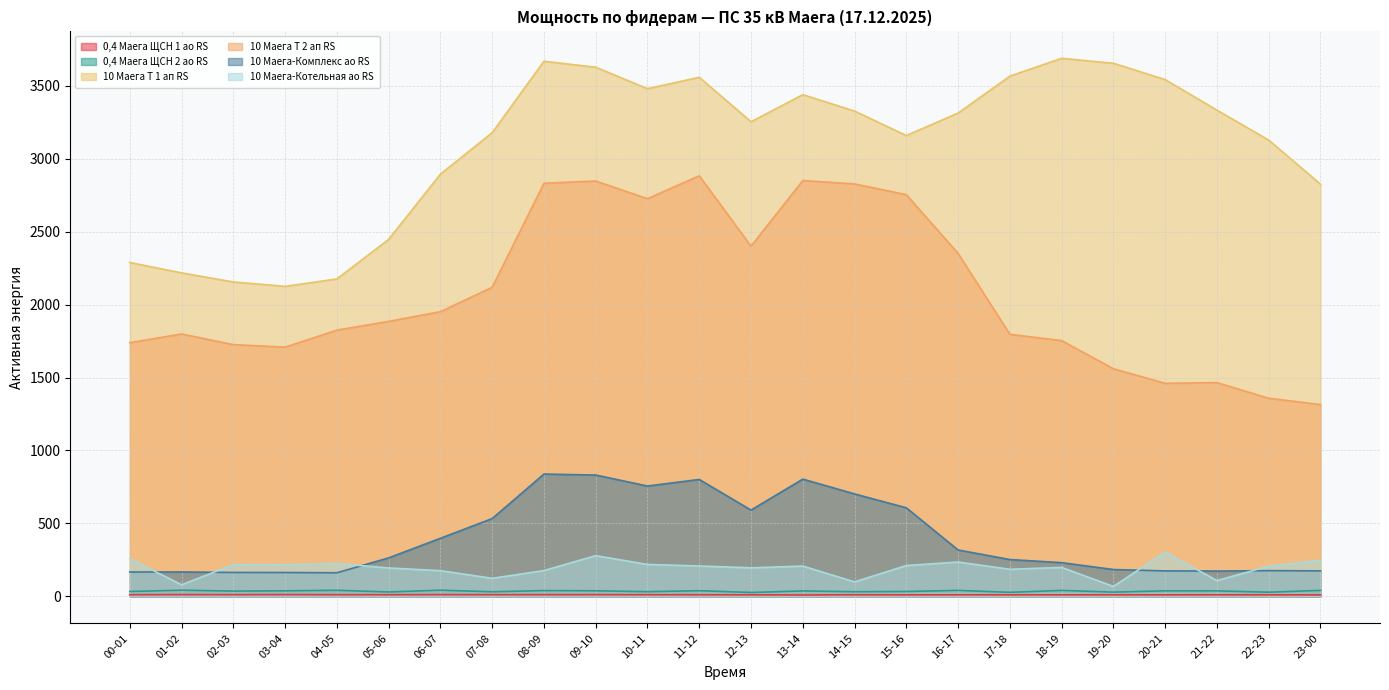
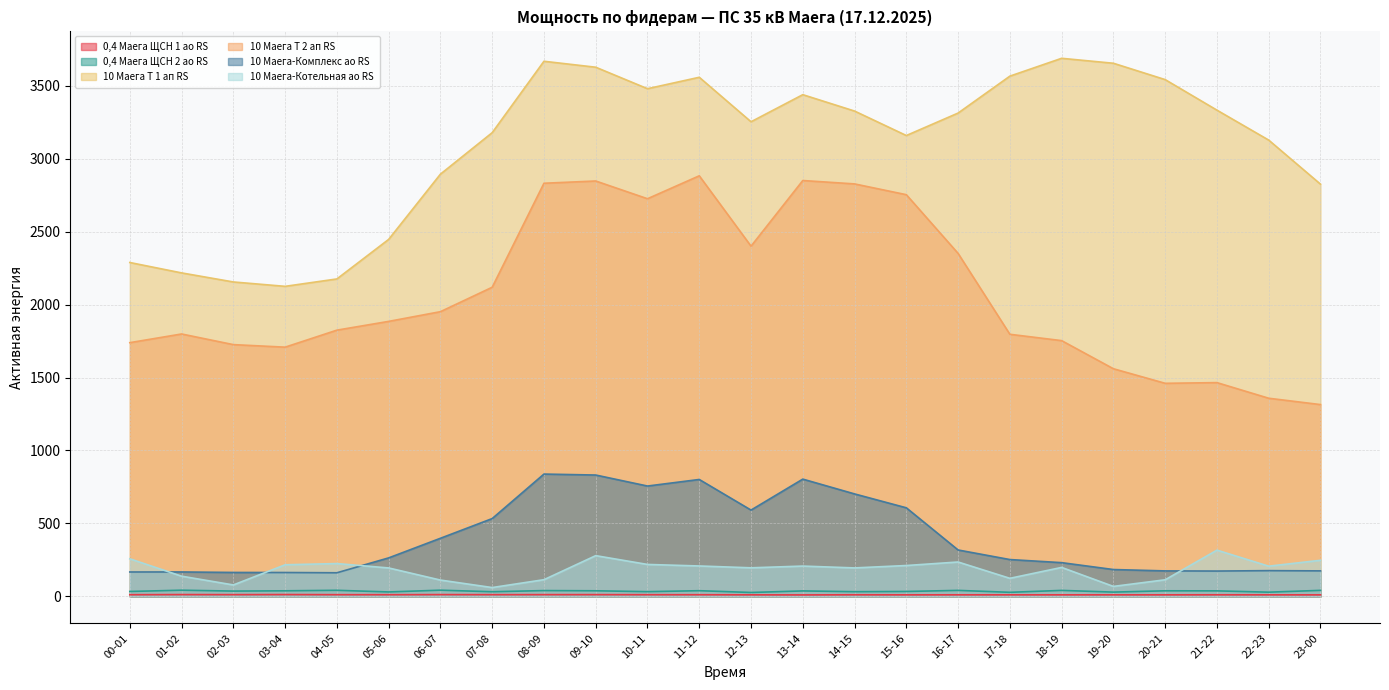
10 Маега-Котельная ао RS, 01-02: 80 -> 140
10 Маега-Котельная ао RS, 02-03: 220 -> 80
10 Маега-Котельная ао RS, 06-07: 180 -> 110
10 Маега-Котельная ао RS, 07-08: 120 -> 60
10 Маега-Котельная ао RS, 08-09: 180 -> 110
10 Маега-Котельная ао RS, 14-15: 100 -> 200
10 Маега-Котельная ао RS, 17-18: 190 -> 120
10 Маега-Котельная ао RS, 20-21: 300 -> 110
10 Маега-Котельная ао RS, 21-22: 110 -> 320
